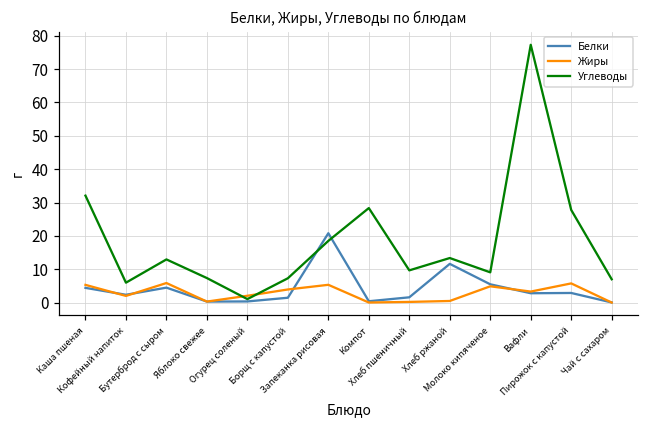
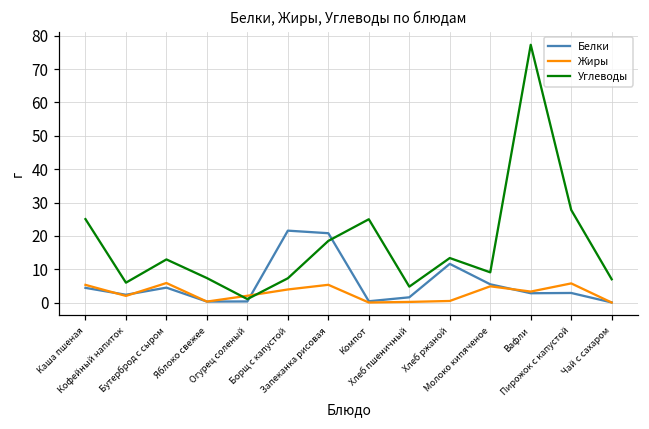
Углеводы, Каша пшеная: 32 -> 25
Белки, Борщ с капустой: 1 -> 22
Углеводы, Компот: 28 -> 25
Углеводы, Хлеб пшеничный: 10 -> 5
